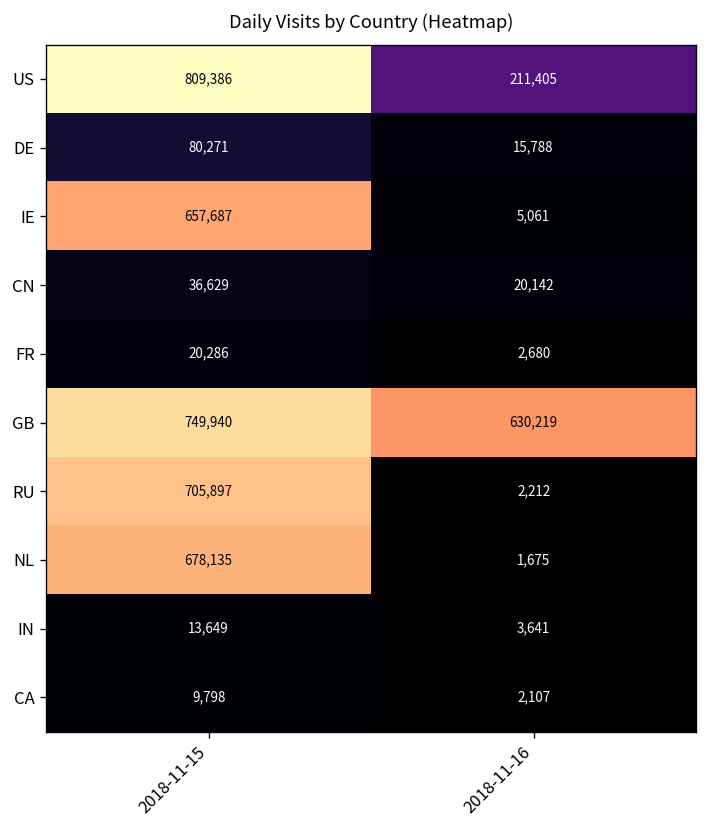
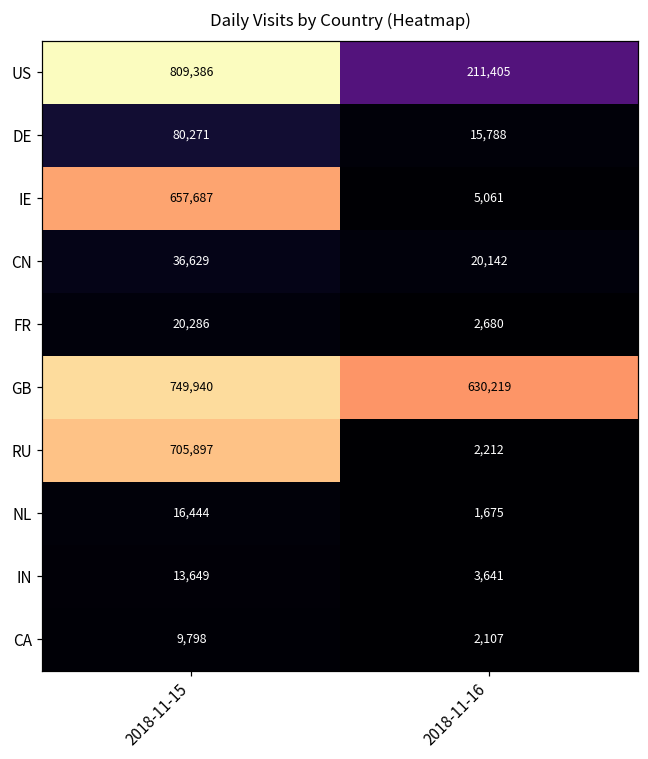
NL, 2018-11-15: 678,135 -> 16,444
